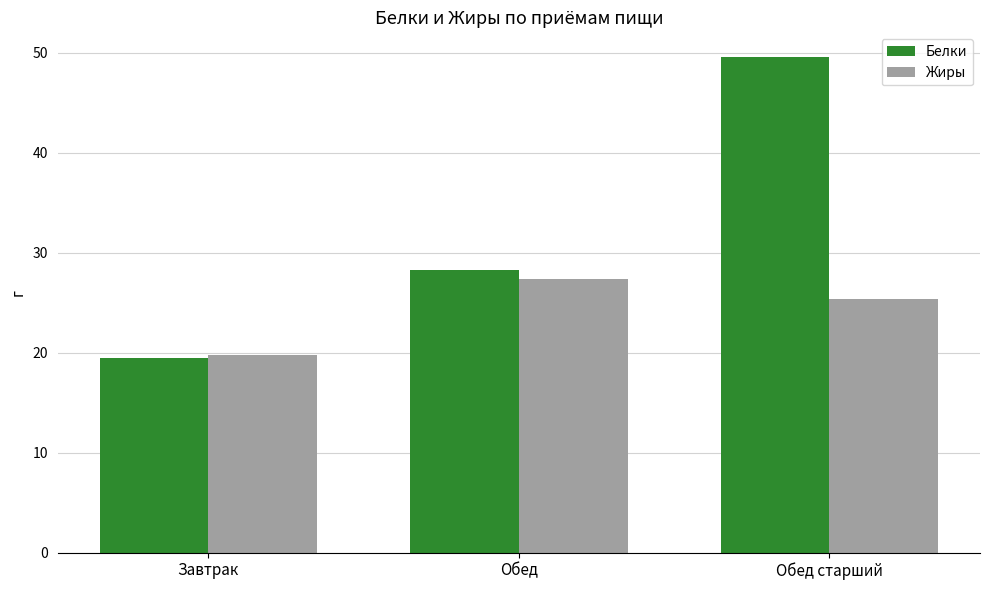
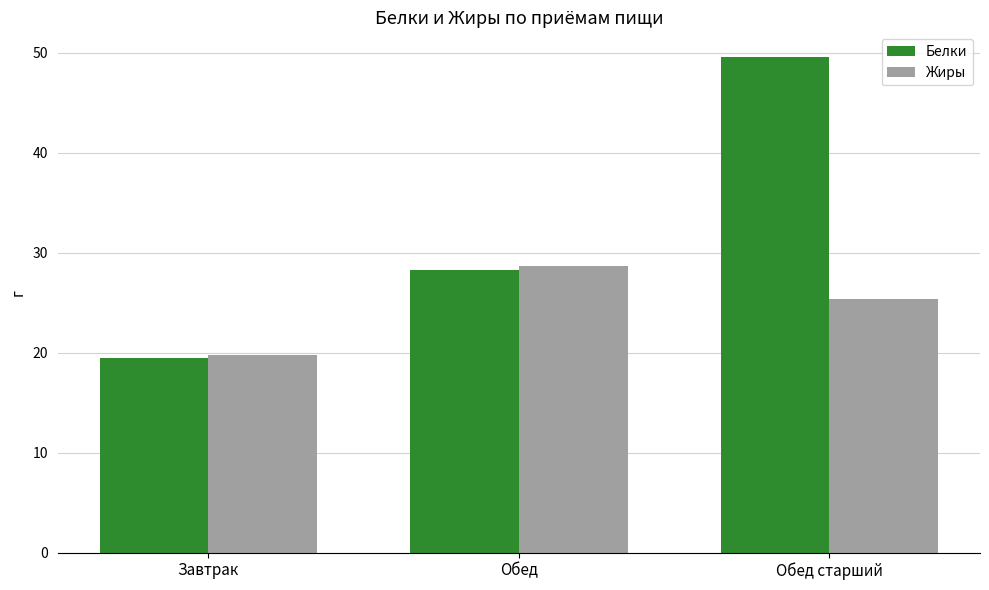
Жиры, Обед: 27 -> 29
